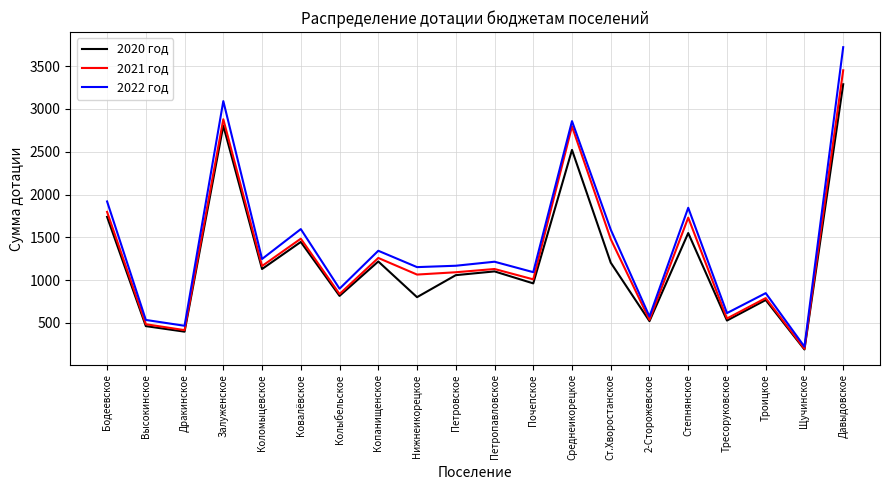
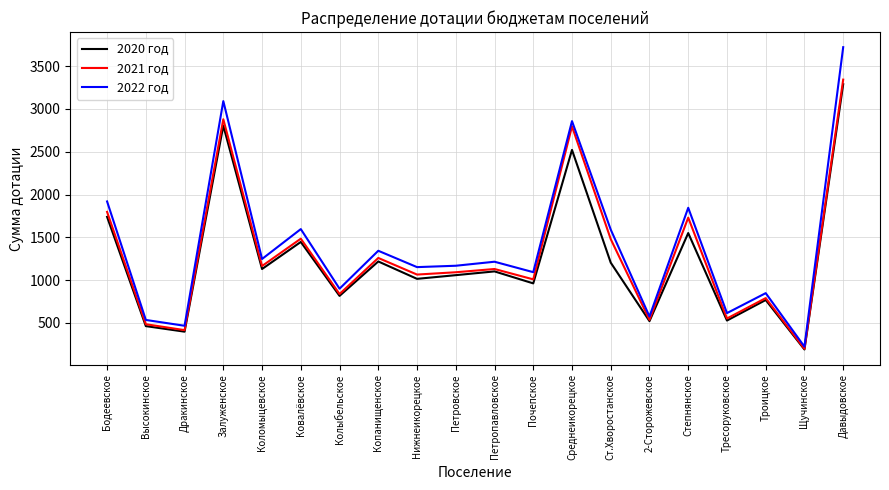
2020 год, Нижнеикорецкое: 800 -> 1000
2021 год, Давыдовское: 3500 -> 3300
